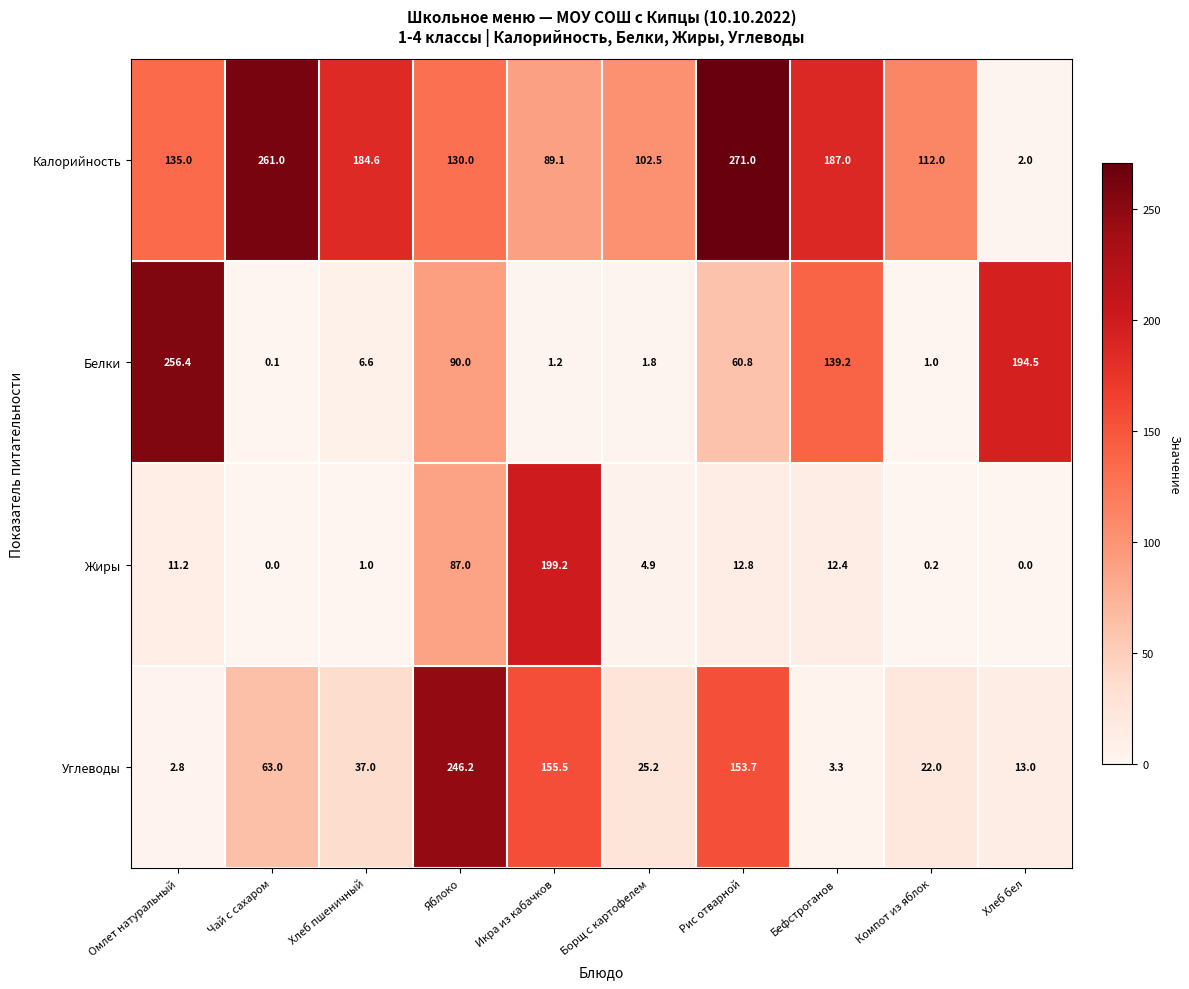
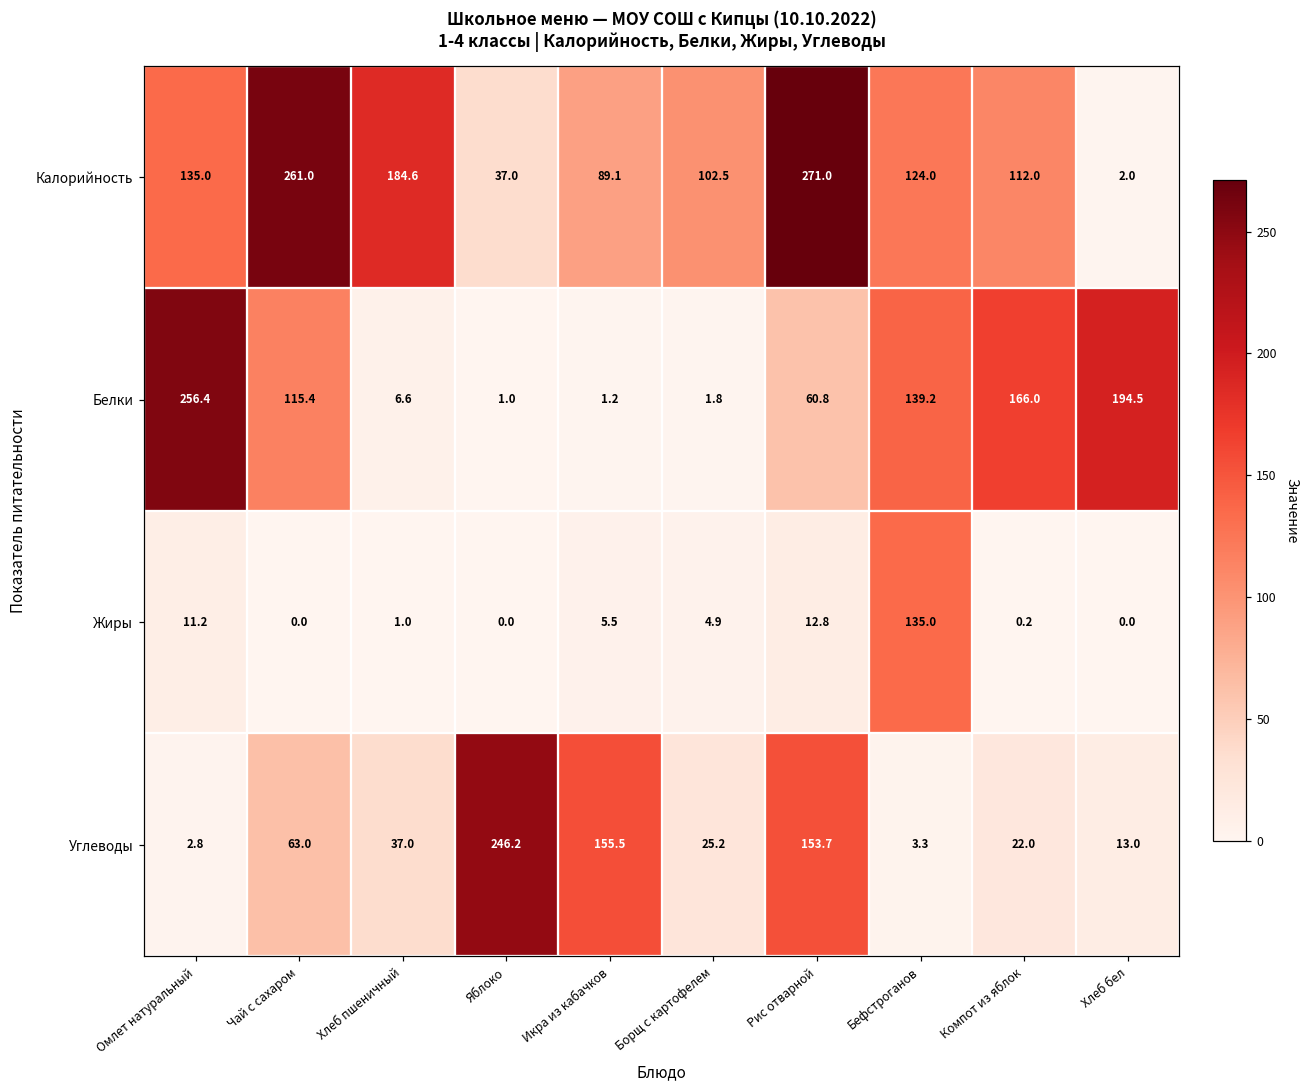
Калорийность, Яблоко: 130.0 -> 37.0
Калорийность, Бефстроганов: 187.0 -> 124.0
Белки, Чай с сахаром: 0.1 -> 115.4
Белки, Яблоко: 90.0 -> 1.0
Белки, Компот из яблок: 1.0 -> 166.0
Жиры, Яблоко: 87.0 -> 0.0
Жиры, Икра из кабачков: 199.2 -> 5.5
Жиры, Бефстроганов: 12.4 -> 135.0
